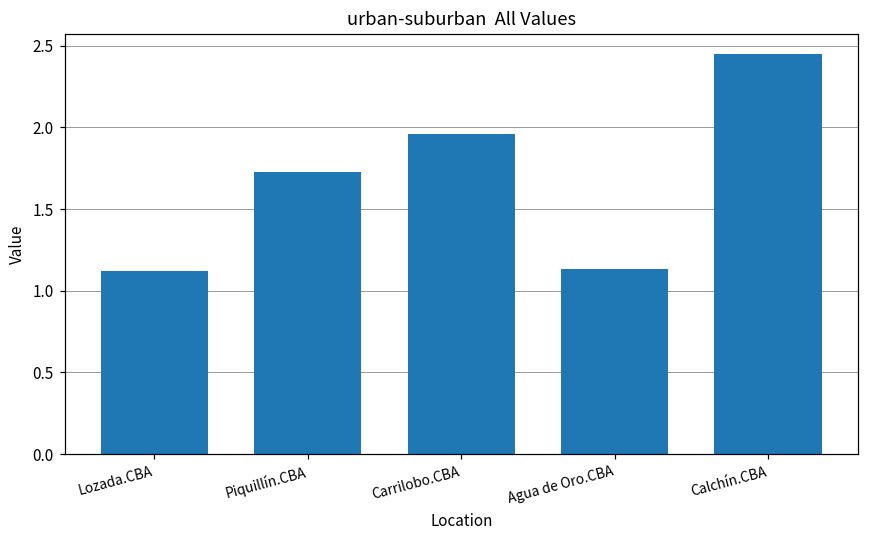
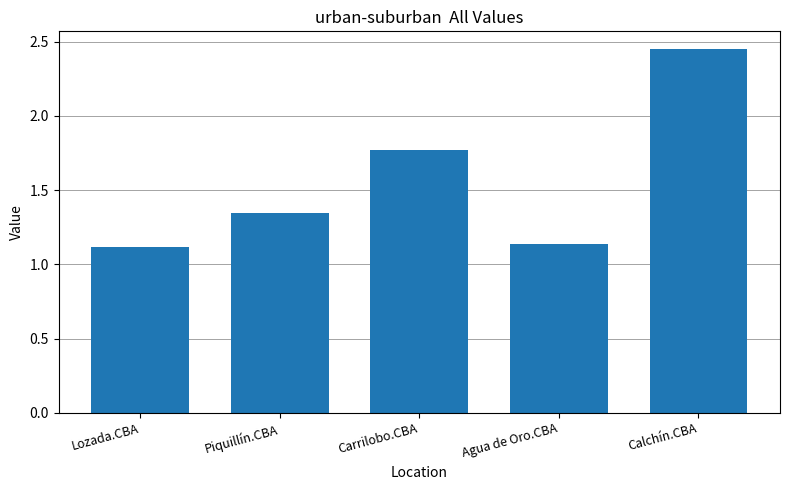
Piquillín.CBA: 1.73 -> 1.35
Carrilobo.CBA: 1.96 -> 1.77
